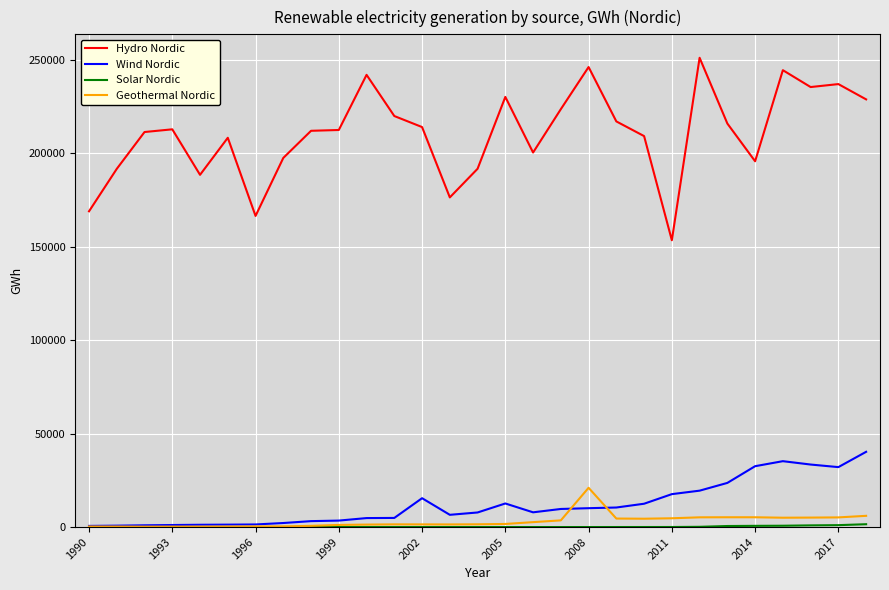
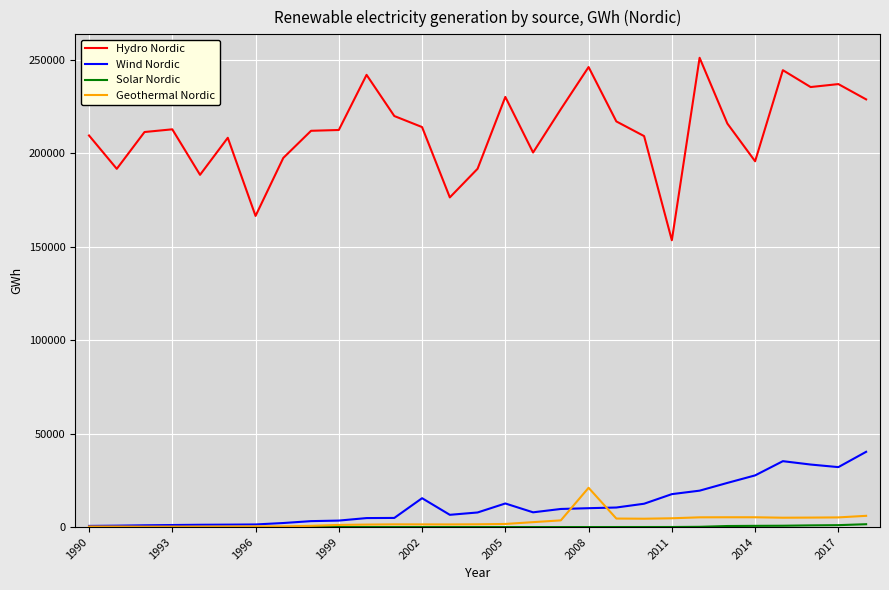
Hydro Nordic, 1990: 169000 -> 210000
Wind Nordic, 2014: 33000 -> 28000
